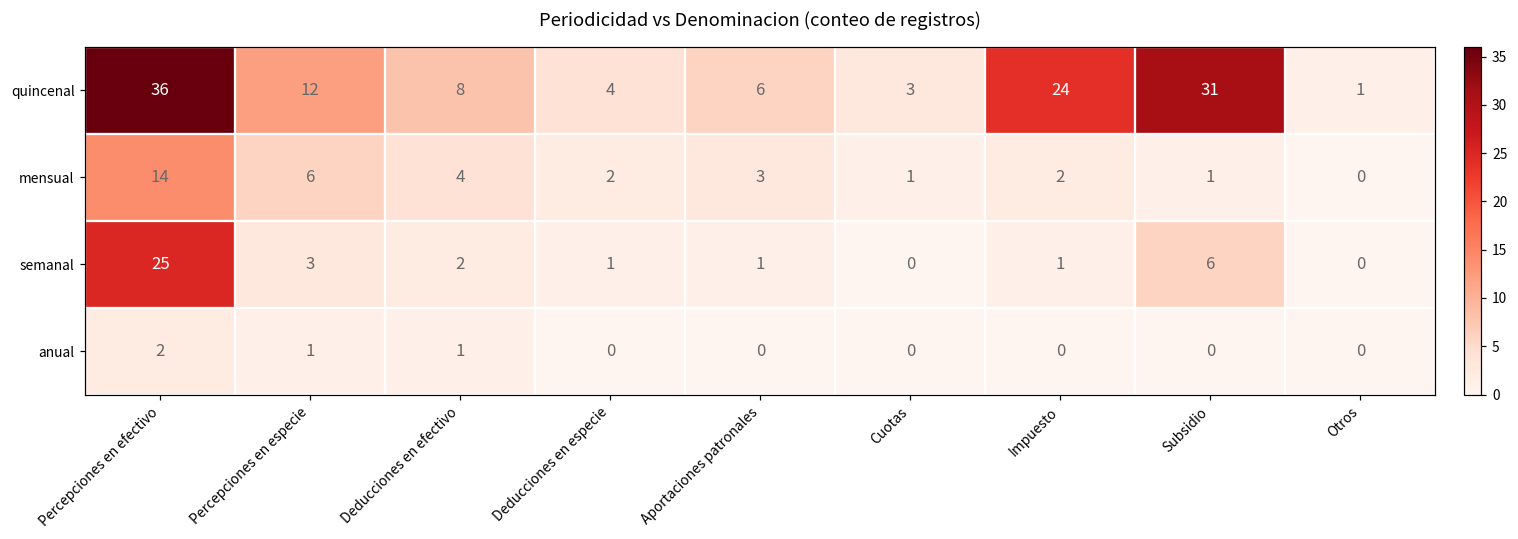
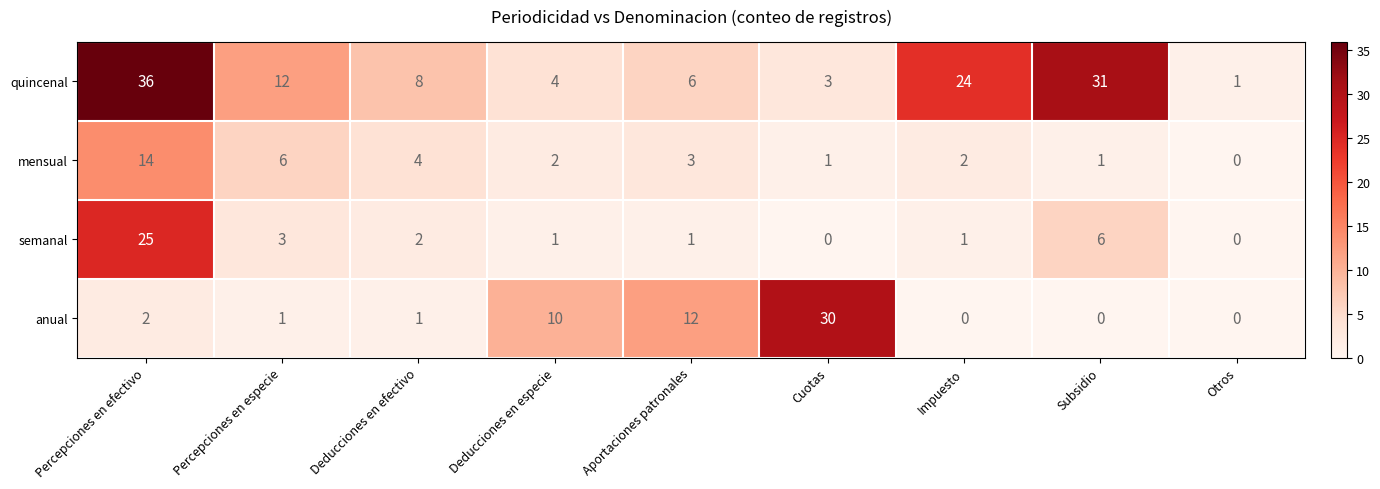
anual, Deducciones en especie: 0 -> 10
anual, Aportaciones patronales: 0 -> 12
anual, Cuotas: 0 -> 30
